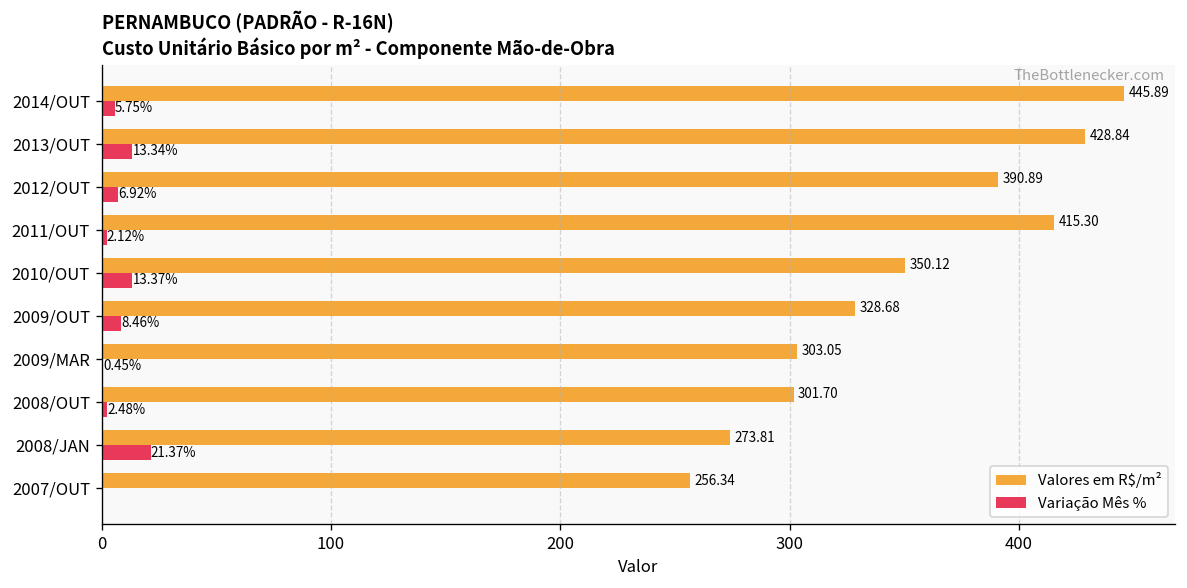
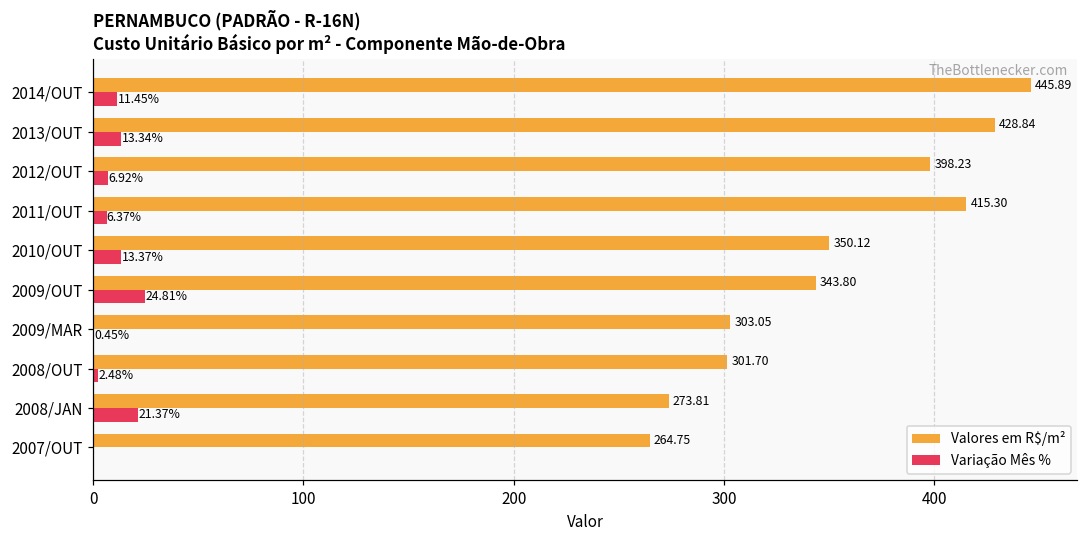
Variação Mês %, 2014/OUT: 5.75% -> 11.45%
Valores em R$/m², 2012/OUT: 390.89 -> 398.23
Variação Mês %, 2011/OUT: 2.12% -> 6.37%
Valores em R$/m², 2009/OUT: 328.68 -> 343.80
Variação Mês %, 2009/OUT: 8.46% -> 24.81%
Valores em R$/m², 2007/OUT: 256.34 -> 264.75
